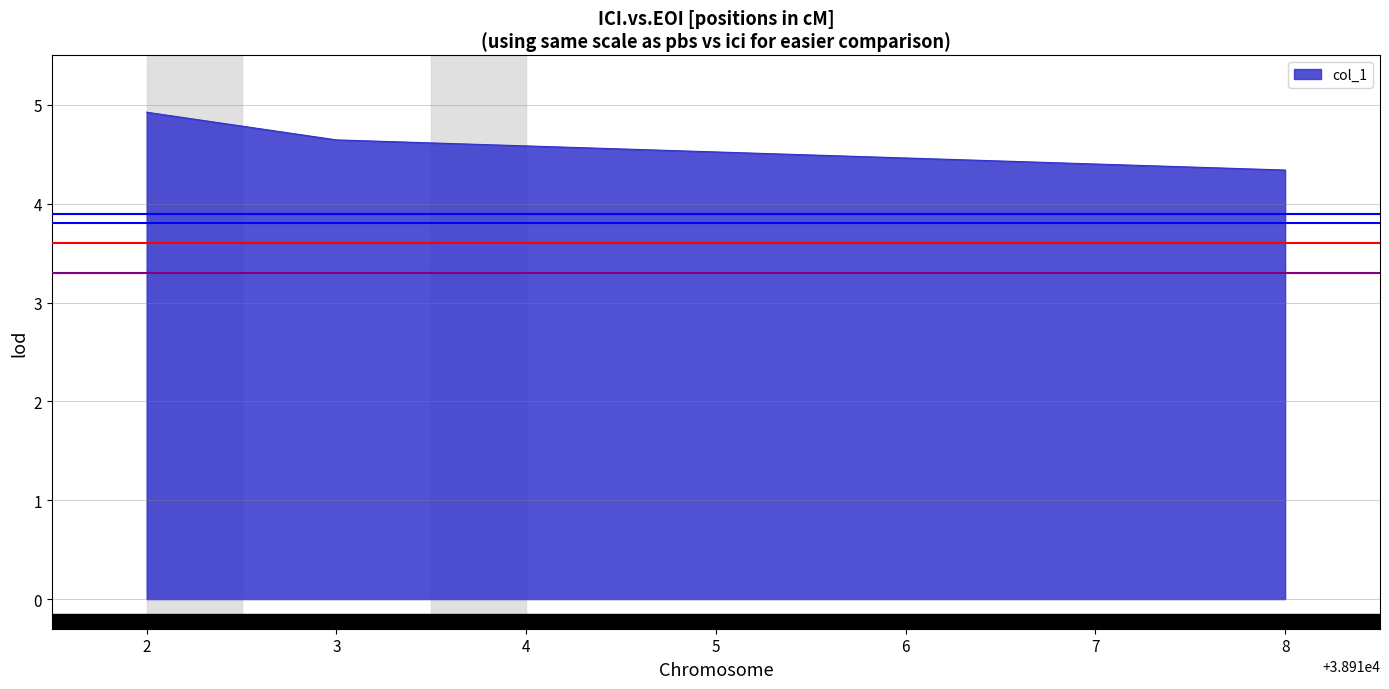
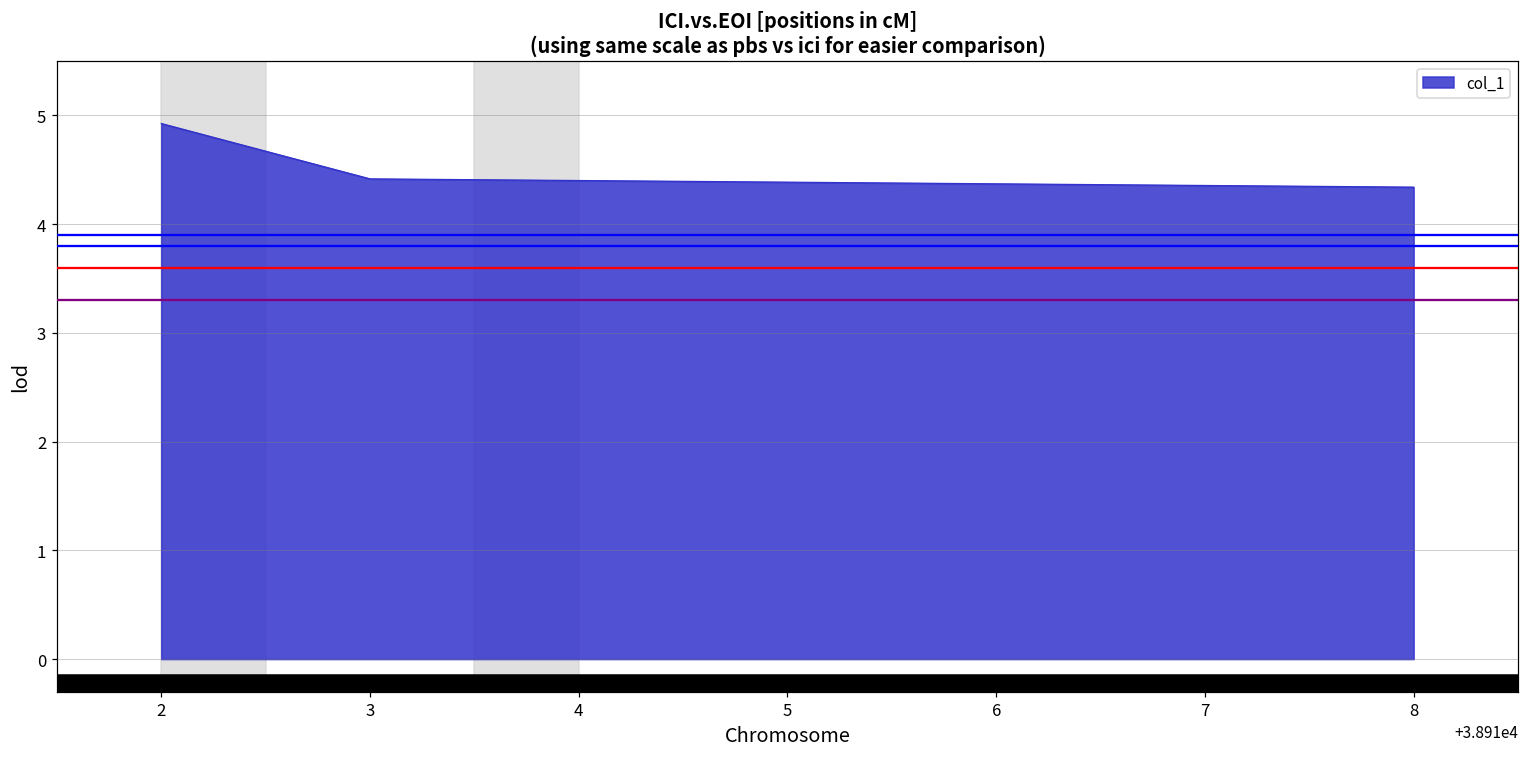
3: 4.6 -> 4.4
